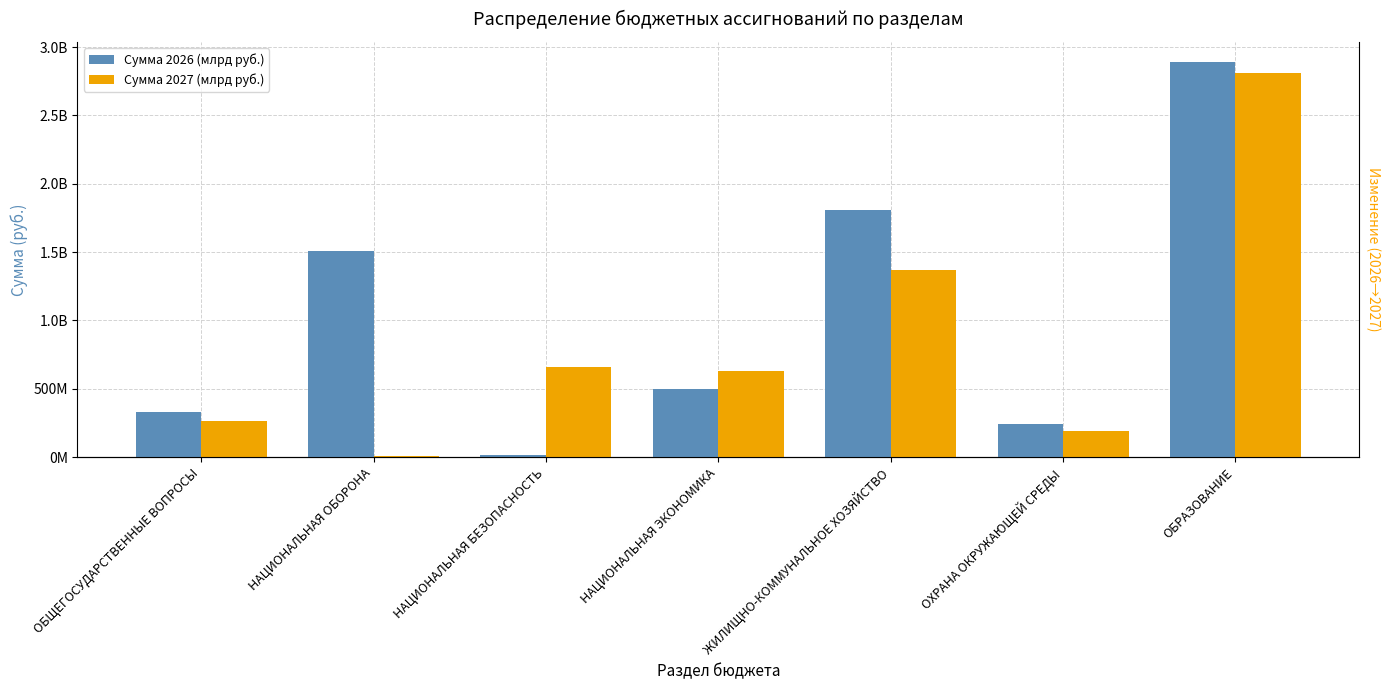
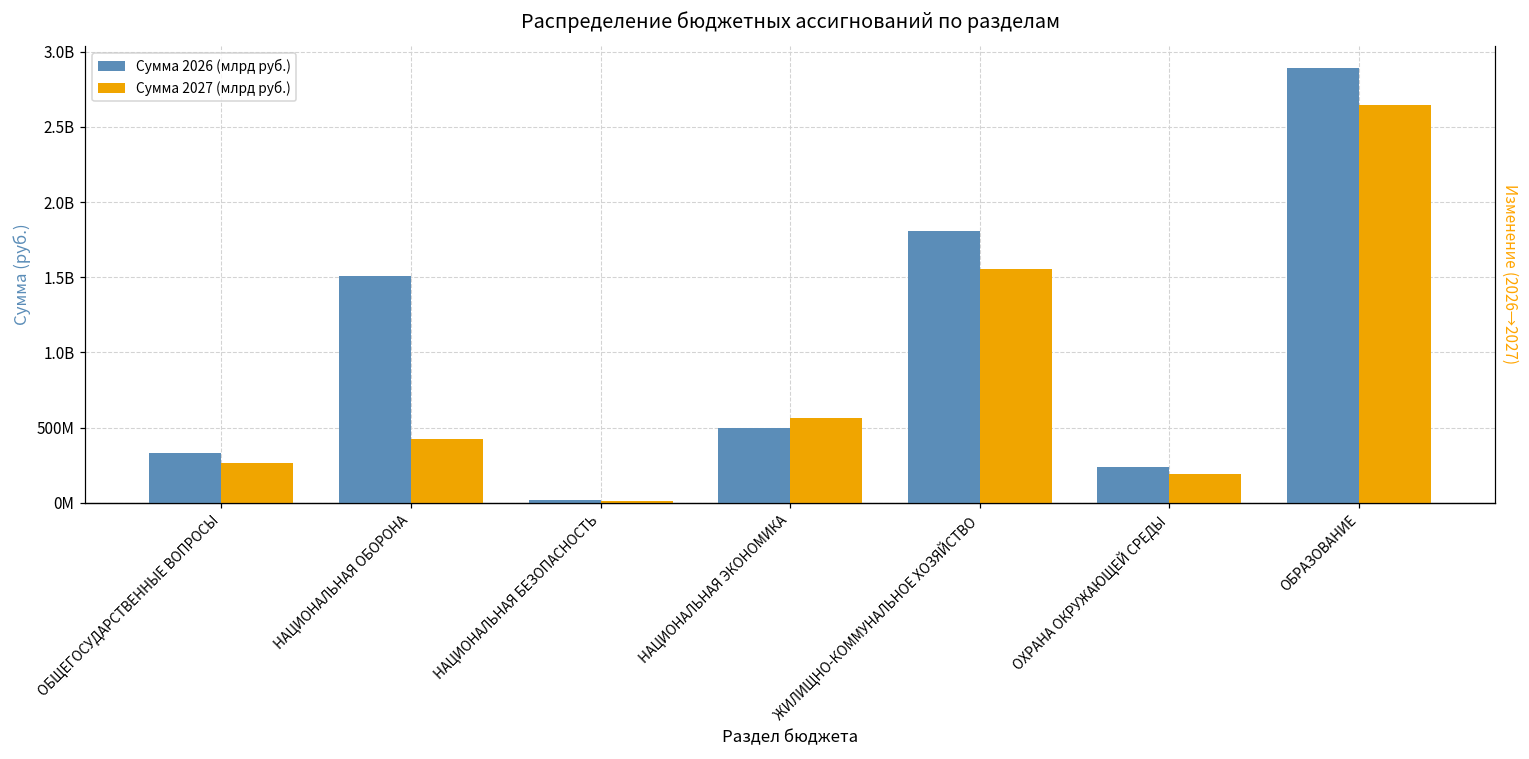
Сумма 2027 (млрд руб.), НАЦИОНАЛЬНАЯ ОБОРОНА: 0 -> 420000000
Сумма 2027 (млрд руб.), НАЦИОНАЛЬНАЯ БЕЗОПАСНОСТЬ: 660000000 -> 10000000
Сумма 2027 (млрд руб.), НАЦИОНАЛЬНАЯ ЭКОНОМИКА: 630000000 -> 560000000
Сумма 2027 (млрд руб.), ЖИЛИЩНО-КОММУНАЛЬНОЕ ХОЗЯЙСТВО: 1370000000 -> 1550000000
Сумма 2027 (млрд руб.), ОБРАЗОВАНИЕ: 2810000000 -> 2650000000
